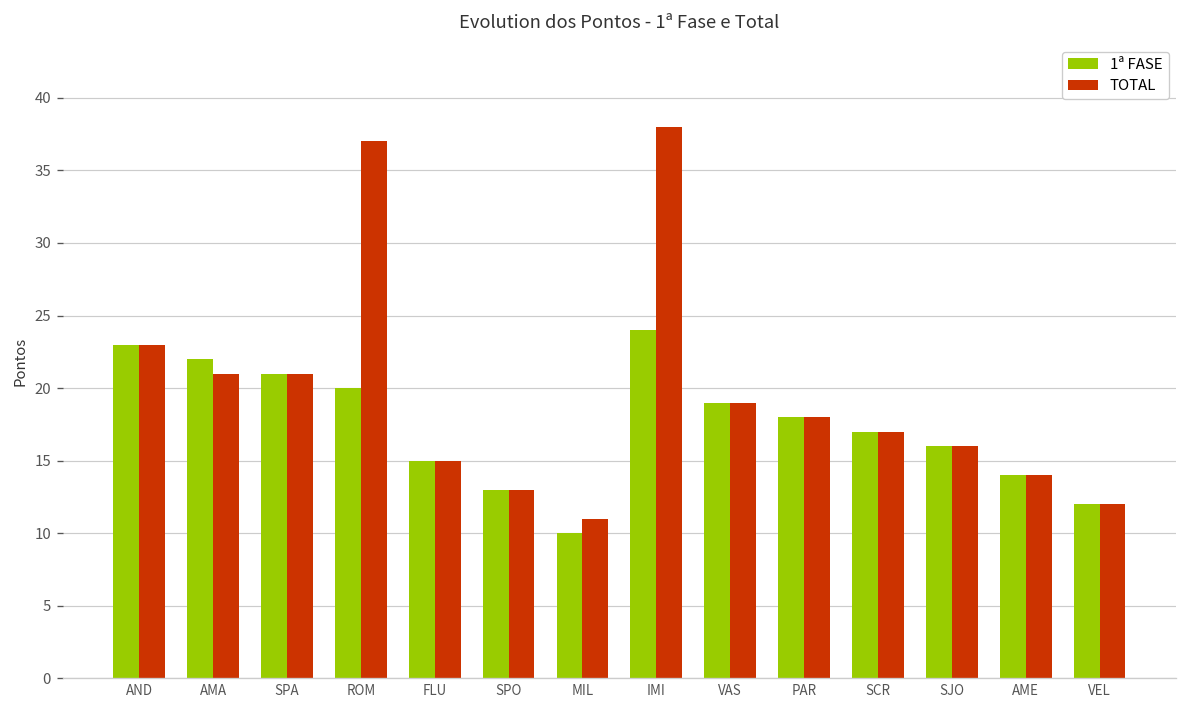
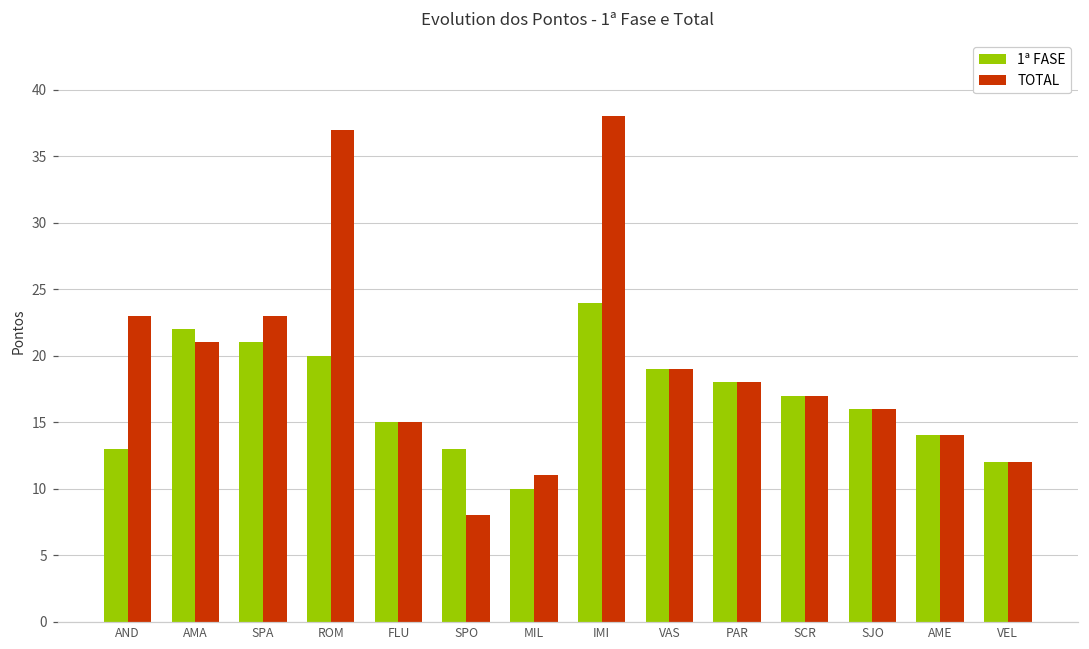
1ª FASE, AND: 23 -> 13
TOTAL, SPA: 21 -> 23
TOTAL, SPO: 13 -> 8
